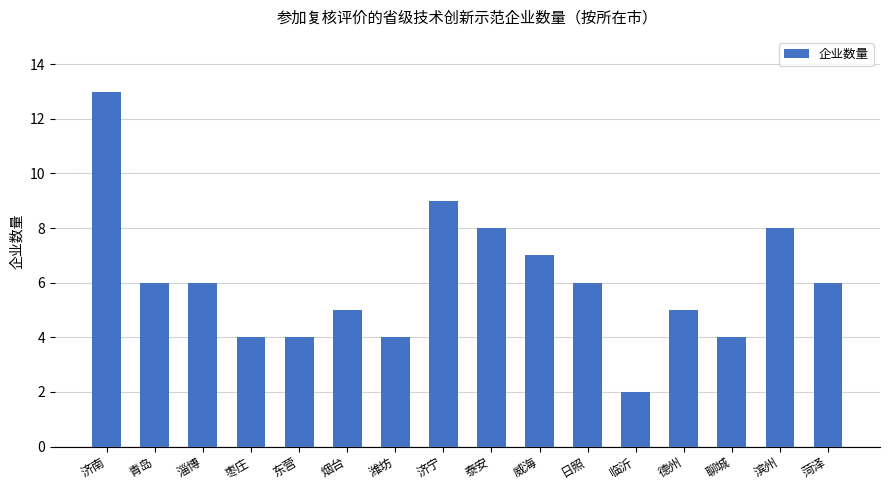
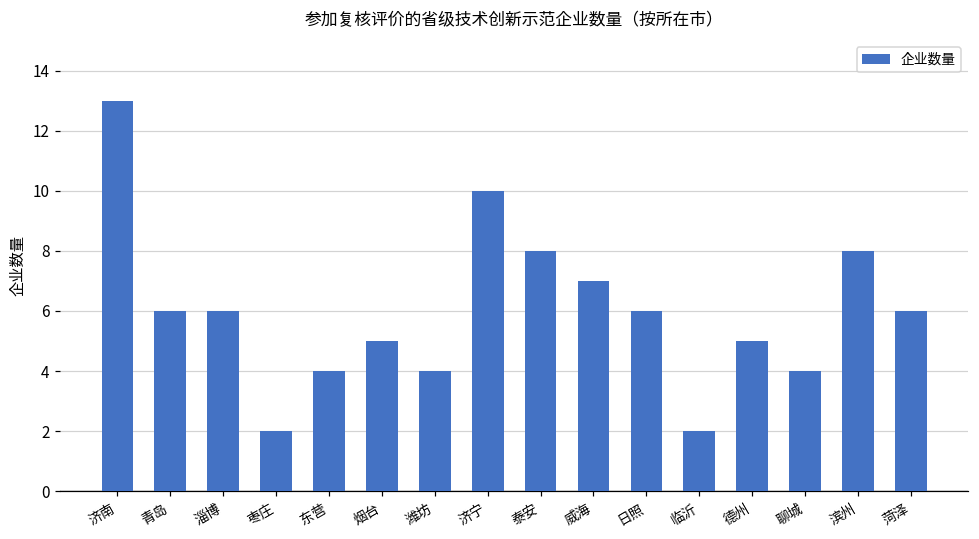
枣庄: 4 -> 2
济宁: 9 -> 10
